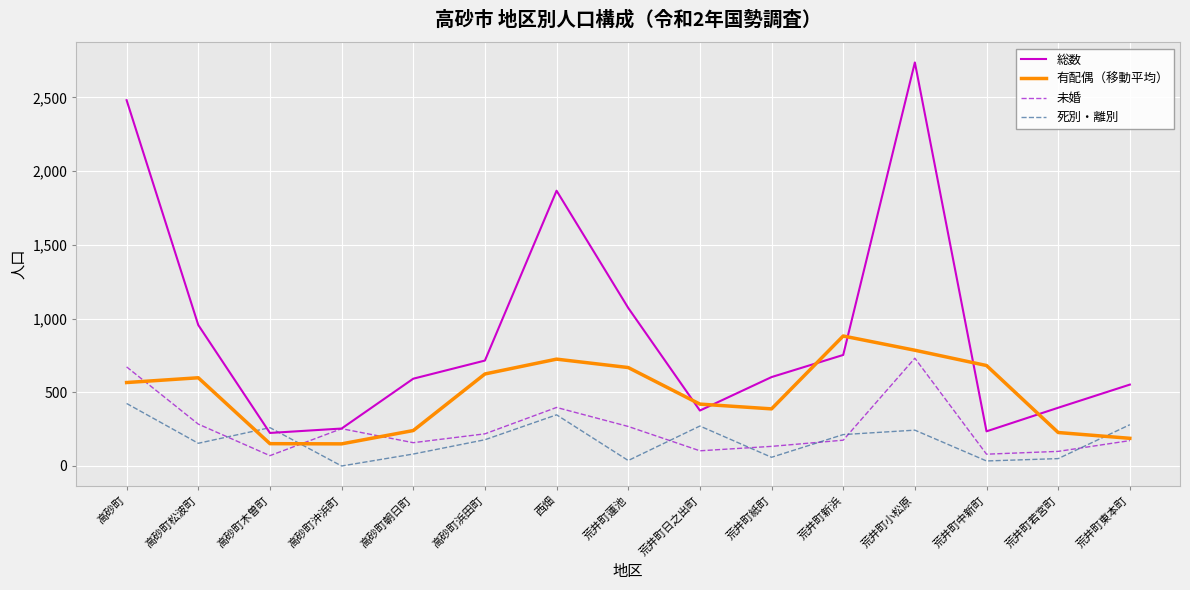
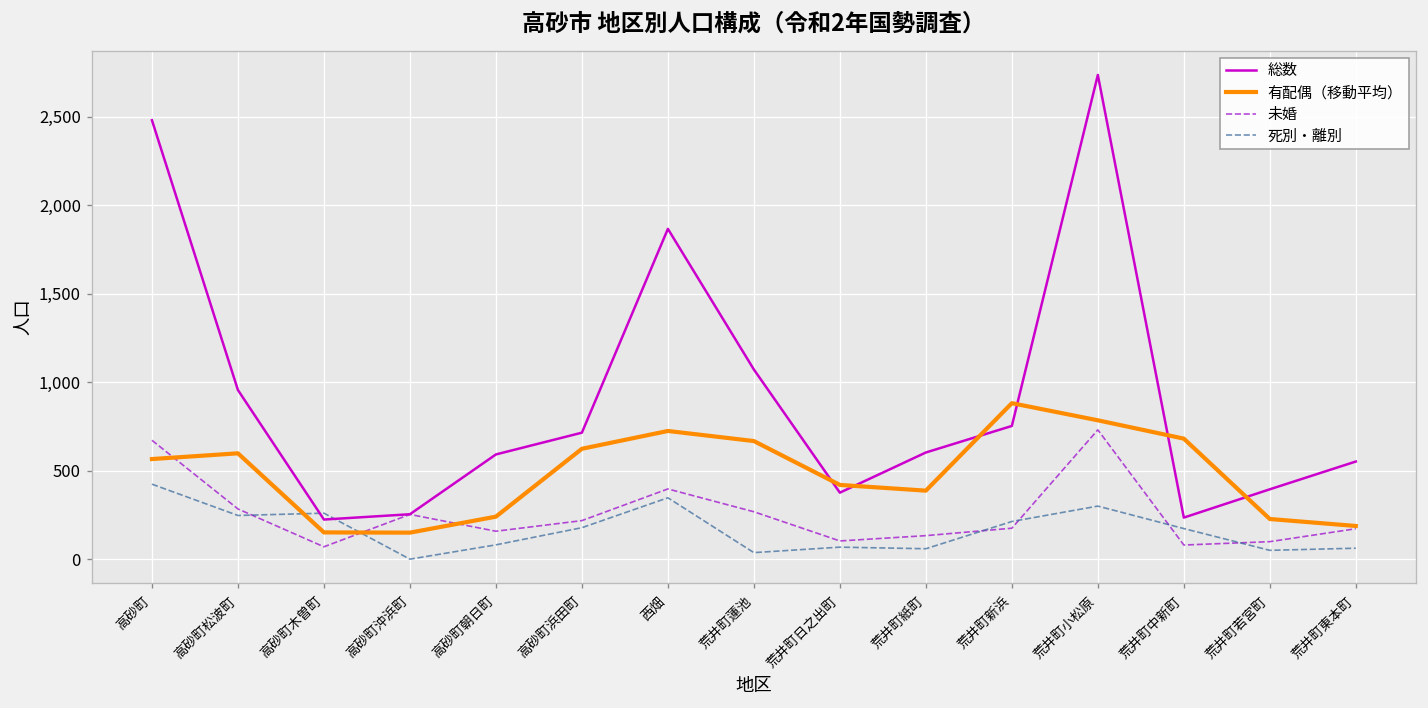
死別・離別, 高砂町松波町: 150 -> 250
死別・離別, 荒井町日之出町: 270 -> 70
死別・離別, 荒井町小松原: 240 -> 300
死別・離別, 荒井町中新町: 30 -> 170
死別・離別, 荒井町東本町: 280 -> 60
